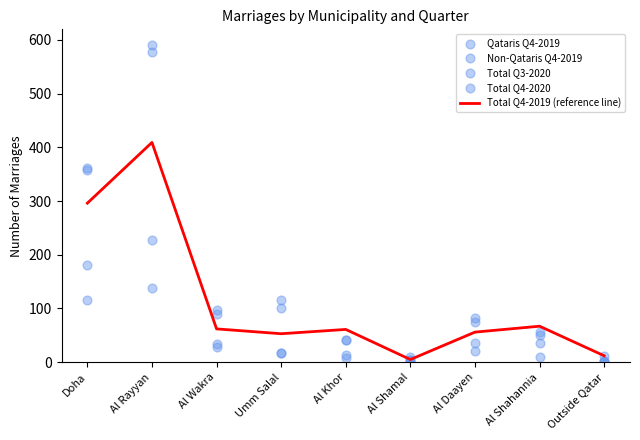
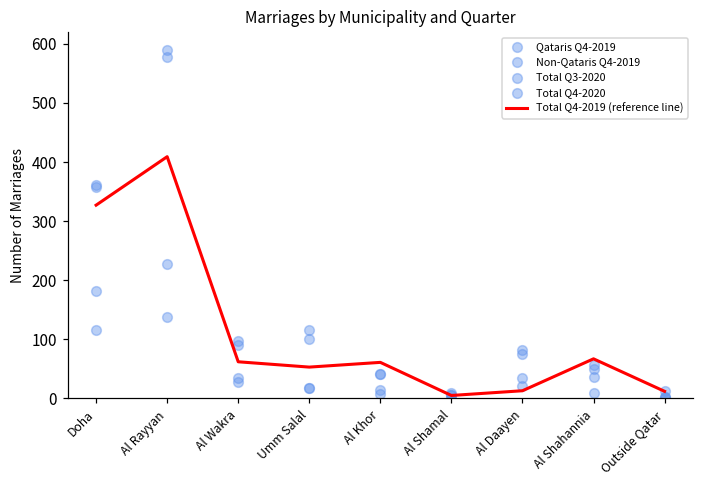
Total Q4-2019 (reference line), Doha: 300 -> 330
Total Q4-2019 (reference line), Al Daayen: 60 -> 10
